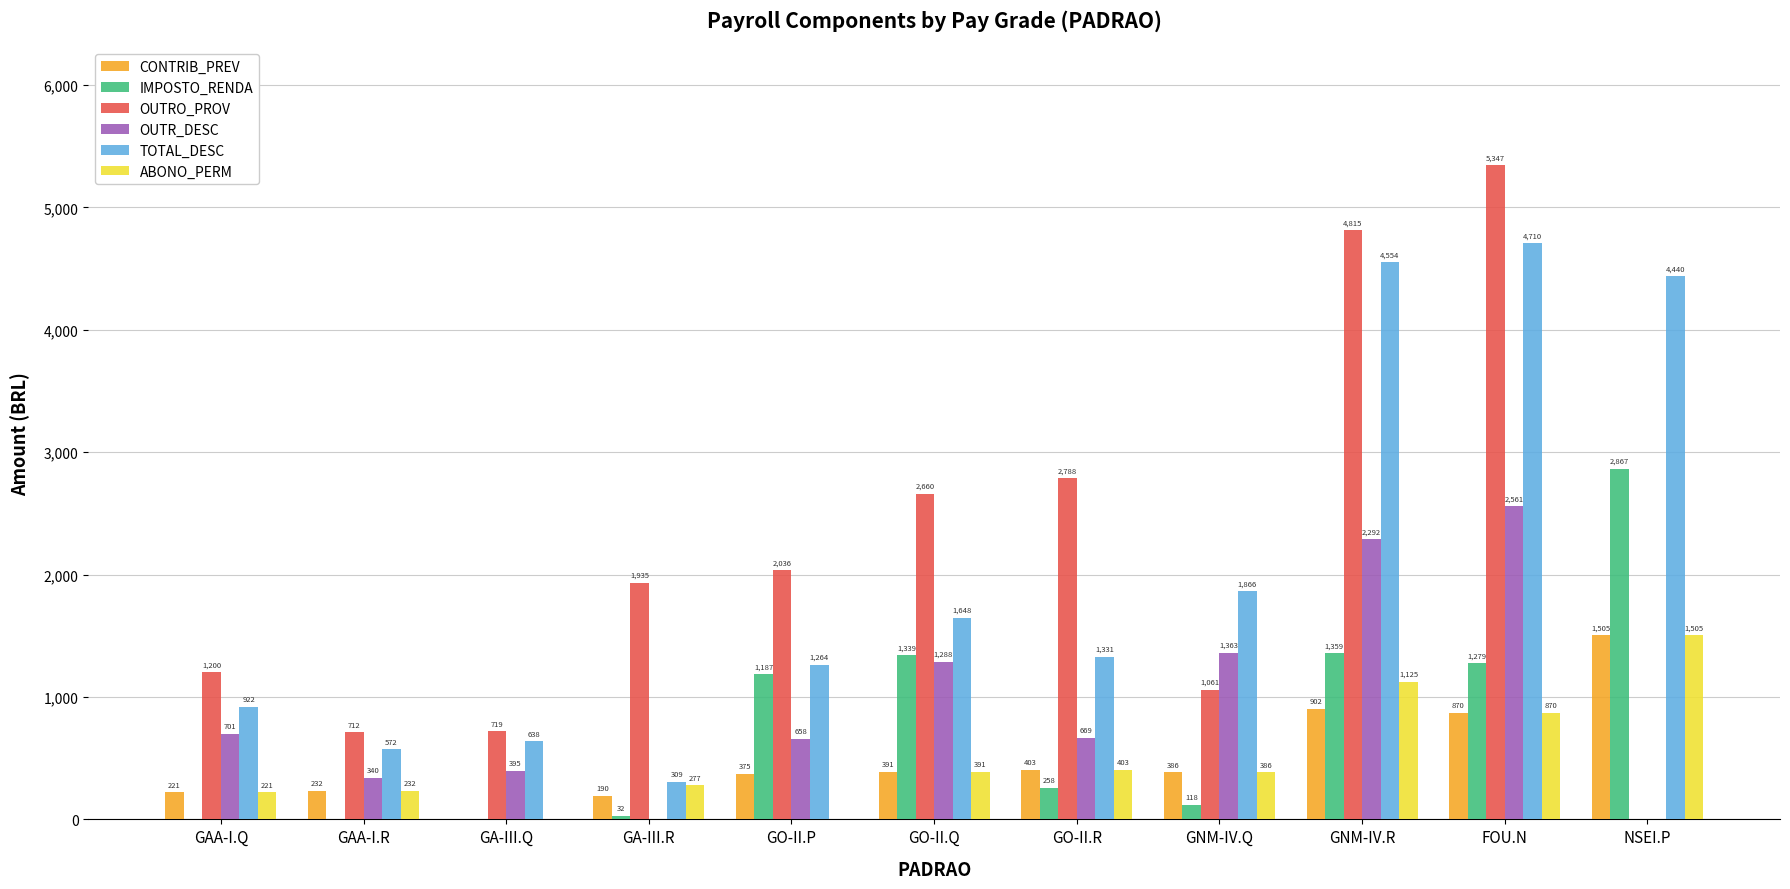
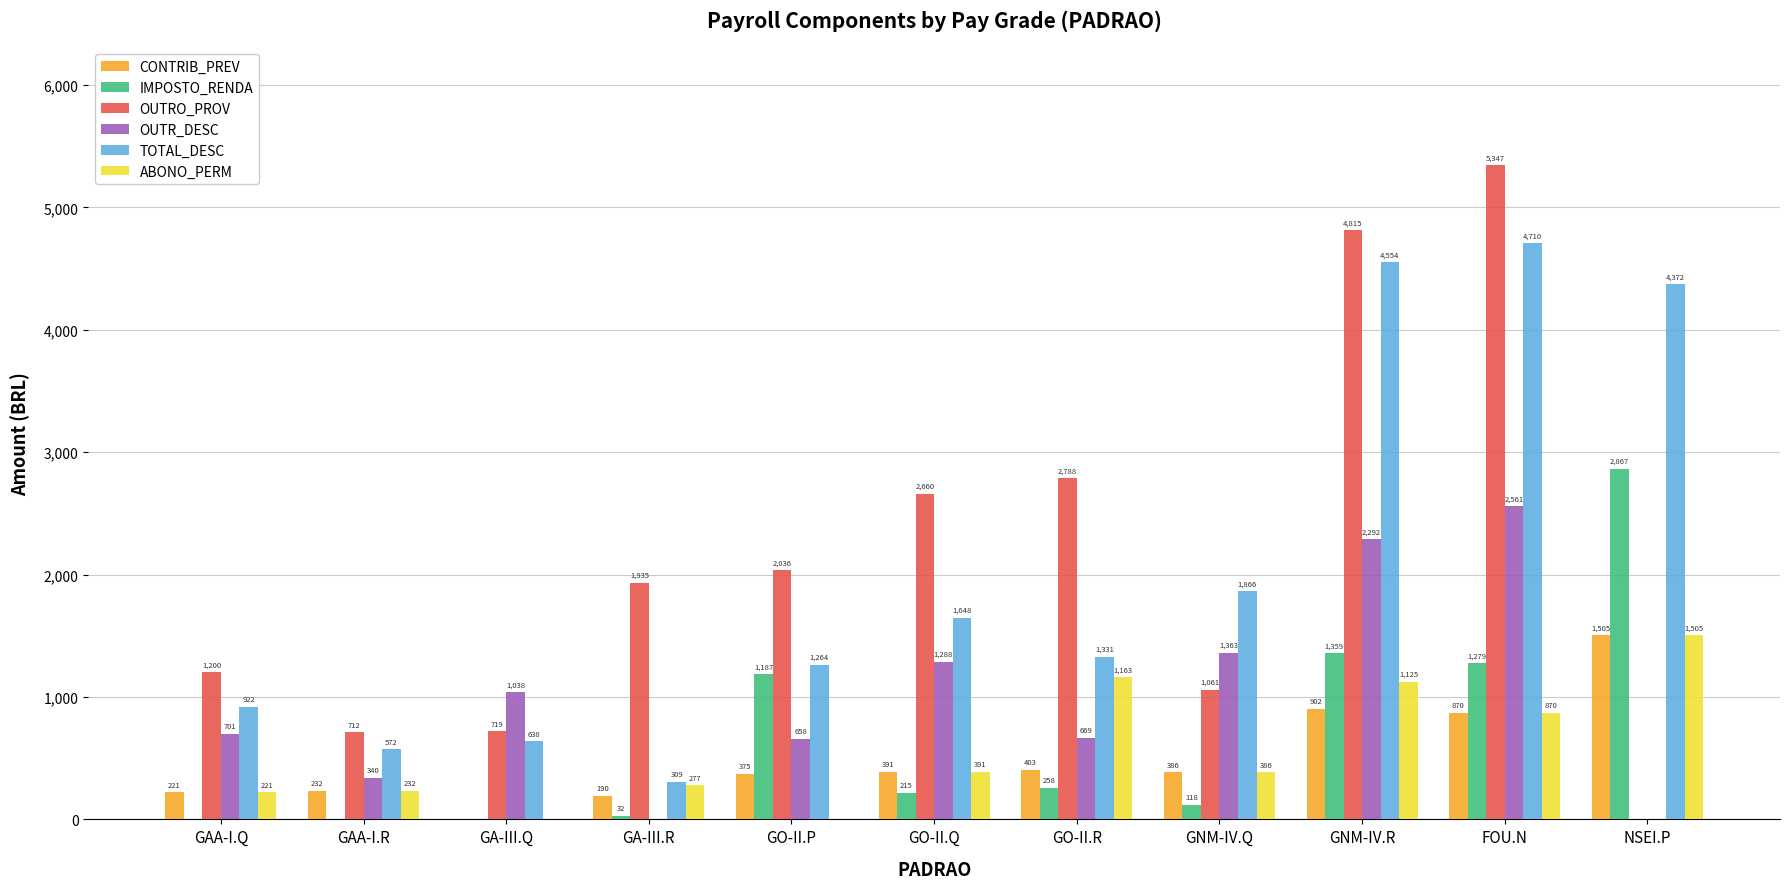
OUTR_DESC, GA-III.Q: 395 -> 1,038
IMPOSTO_RENDA, GO-II.Q: 1,339 -> 215
ABONO_PERM, GO-II.R: 403 -> 1,163
TOTAL_DESC, NSEI.P: 4,440 -> 4,372
